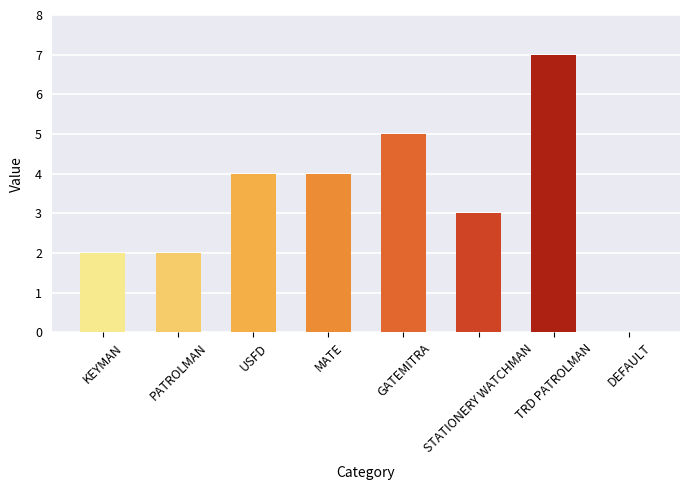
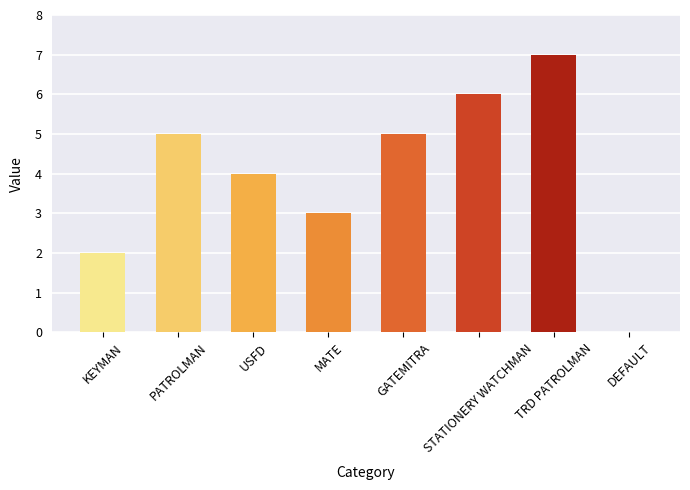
PATROLMAN: 2 -> 5
MATE: 4 -> 3
STATIONERY WATCHMAN: 3 -> 6
